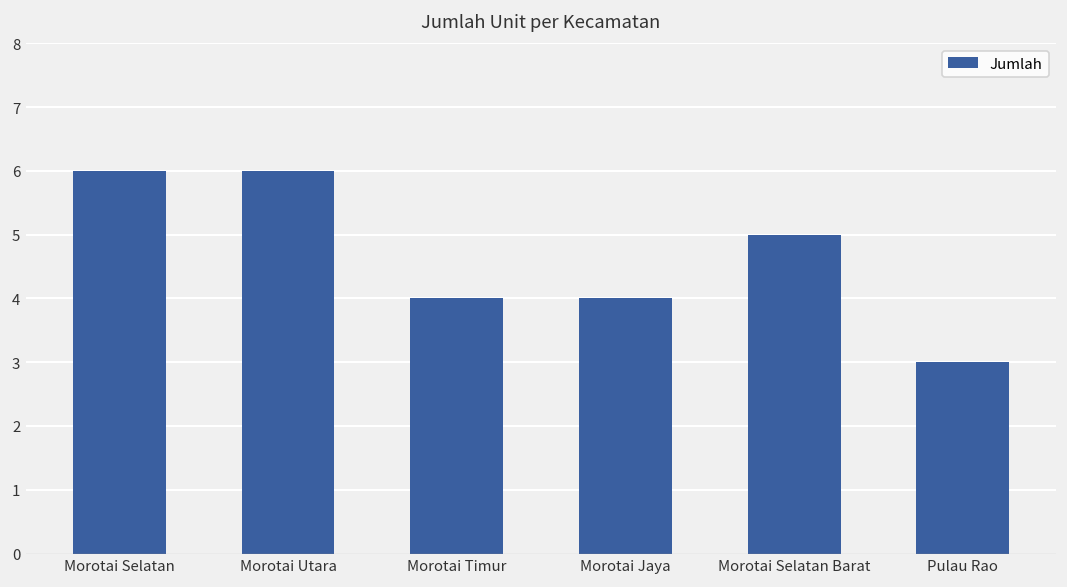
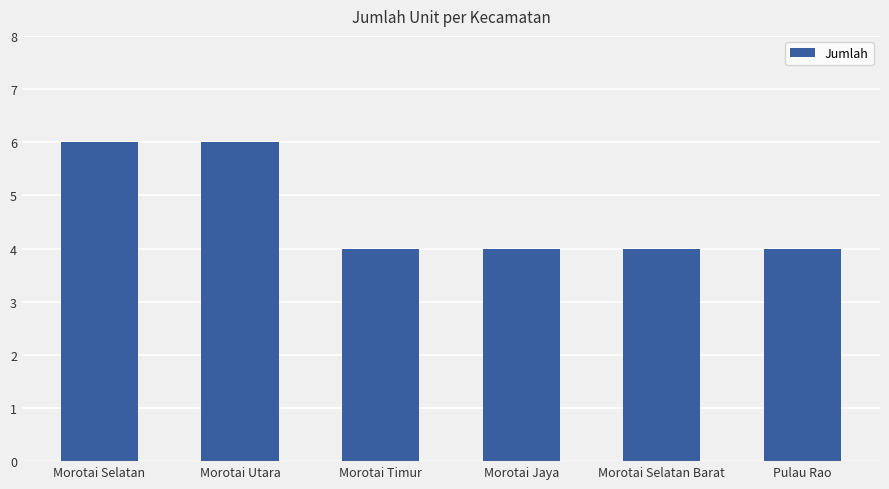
Morotai Selatan Barat: 5 -> 4
Pulau Rao: 3 -> 4
